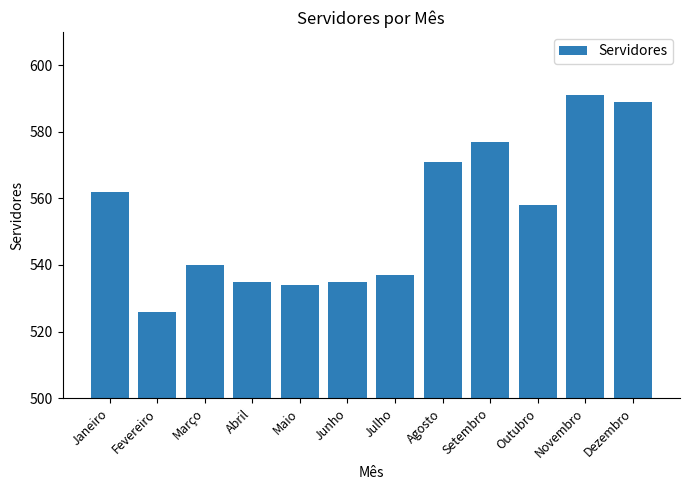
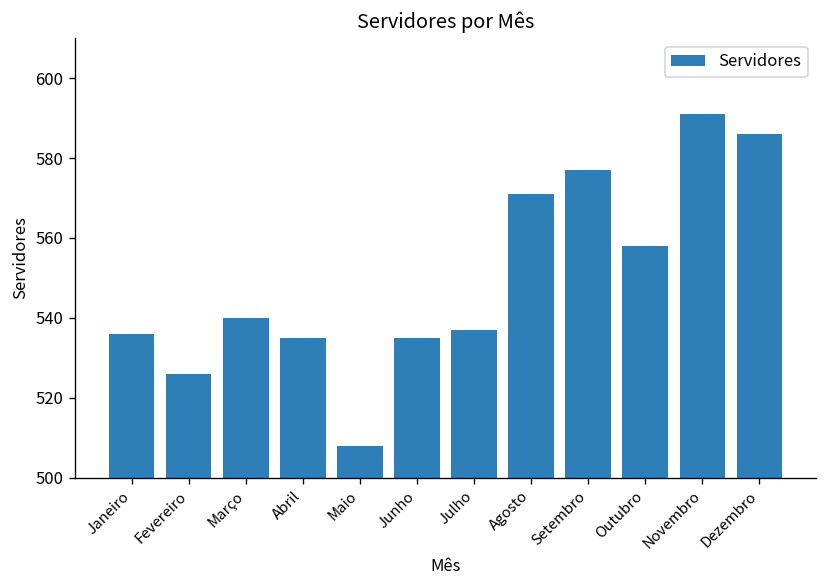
Janeiro: 562 -> 536
Maio: 534 -> 508
Dezembro: 589 -> 586
